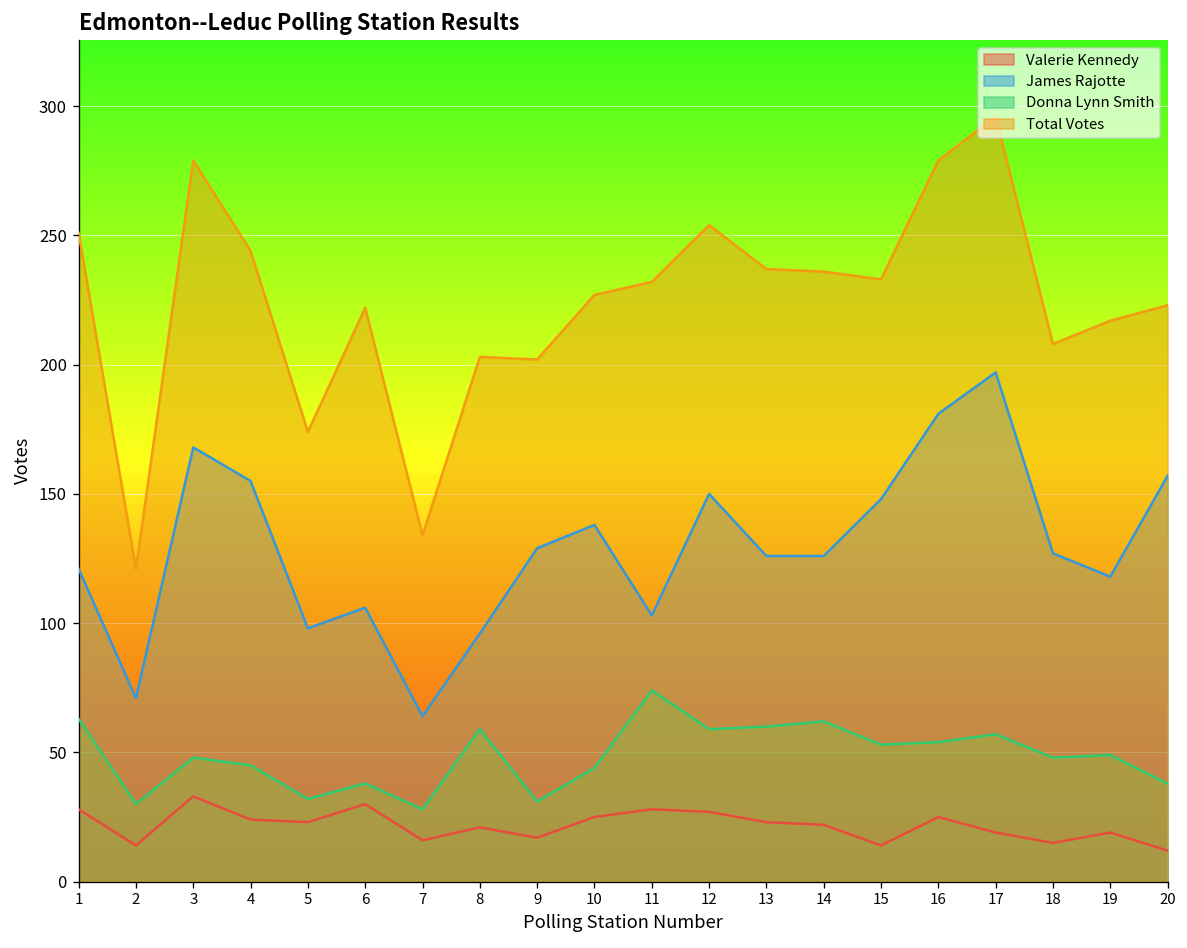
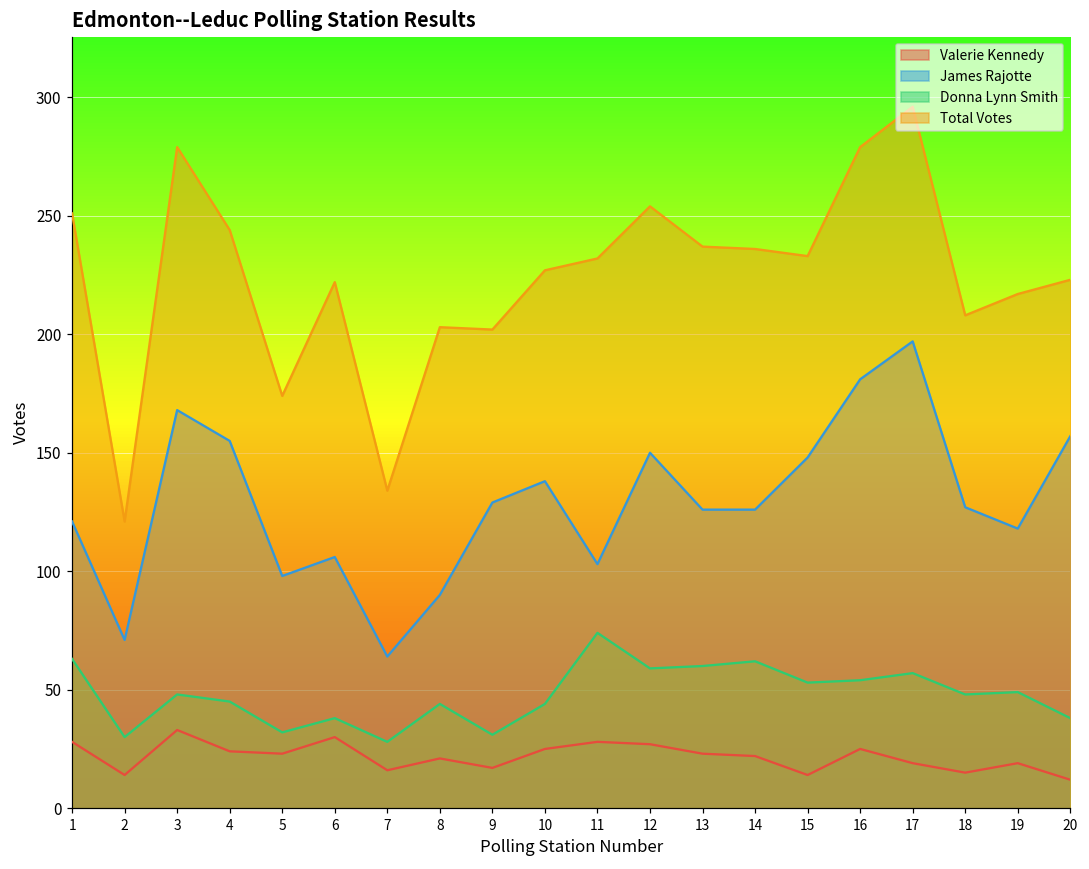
James Rajotte, 8: 96 -> 90
Donna Lynn Smith, 8: 59 -> 44
